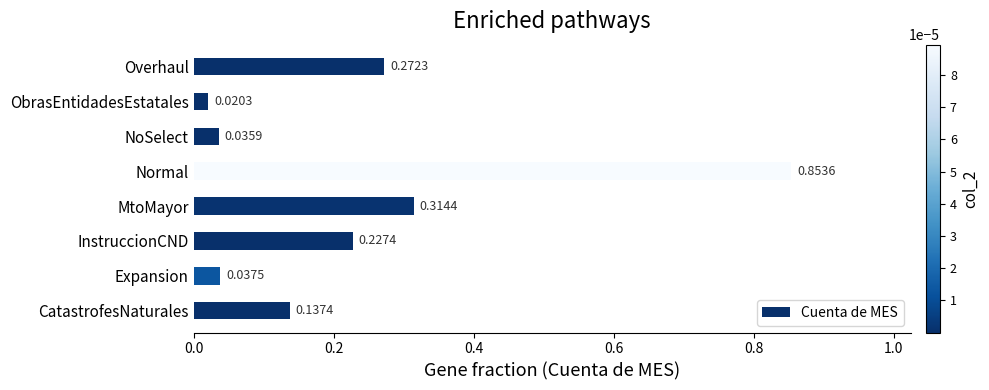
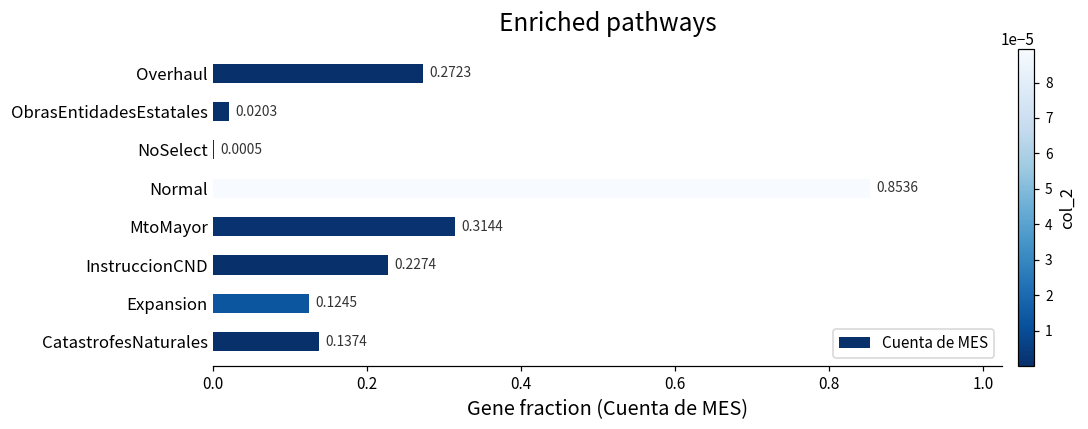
NoSelect: 0.0359 -> 0.0005
Expansion: 0.0375 -> 0.1245
